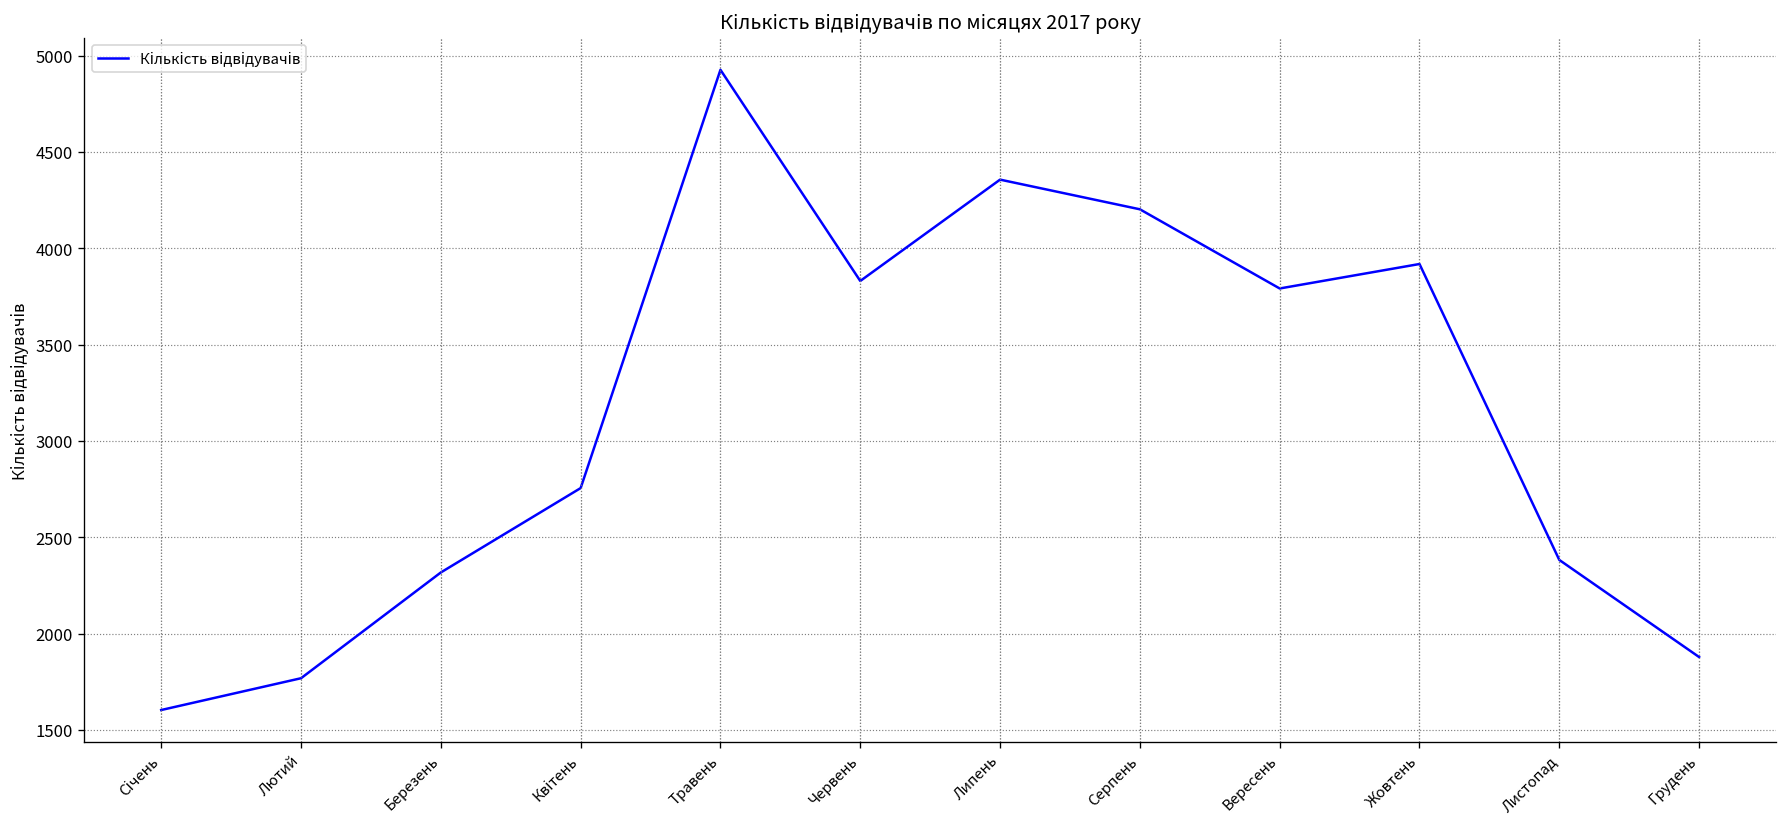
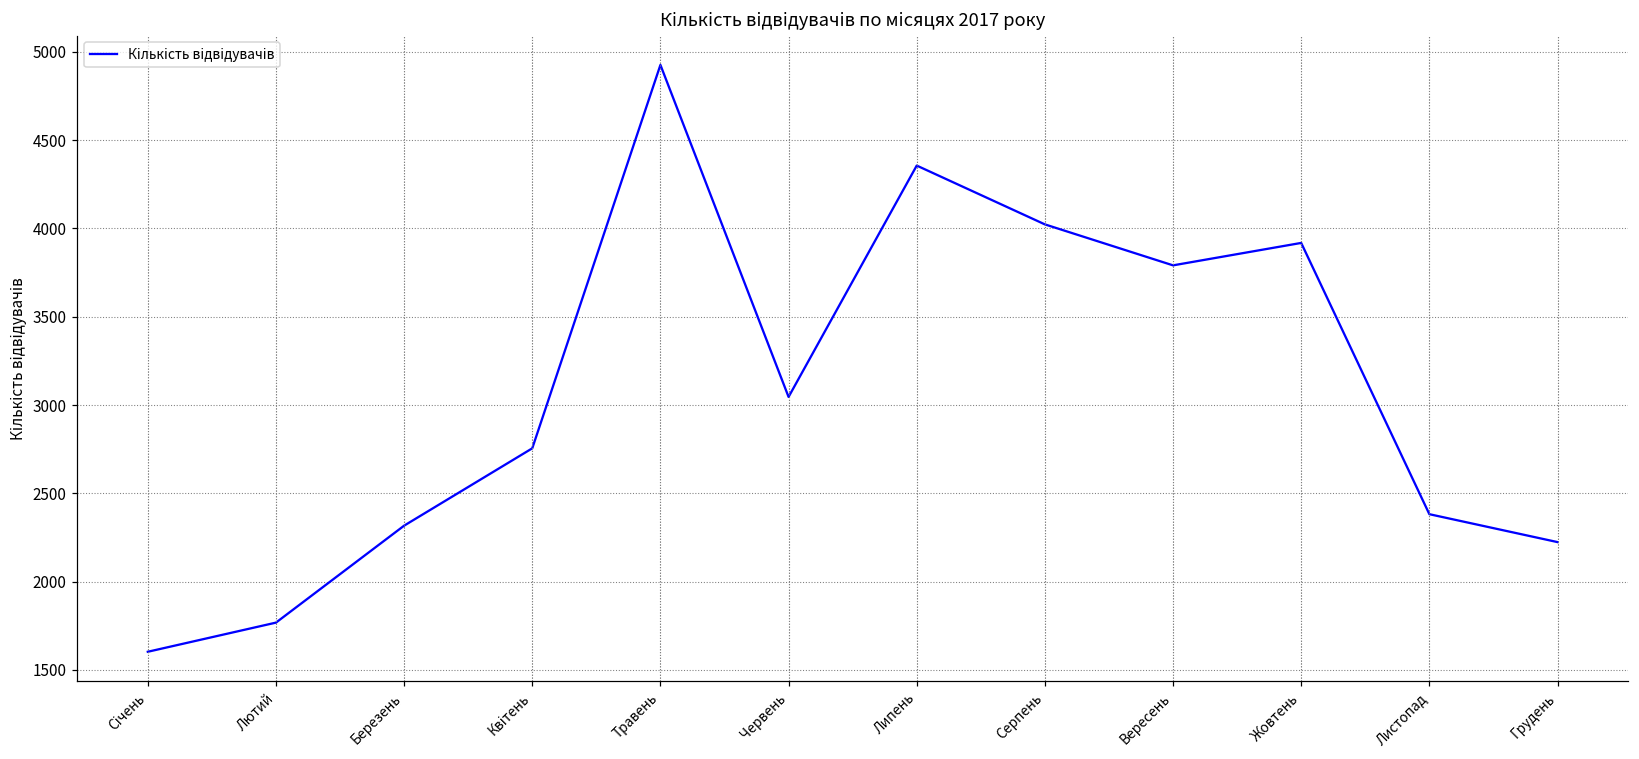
Червень: 3830 -> 3050
Серпень: 4200 -> 4020
Грудень: 1880 -> 2220
